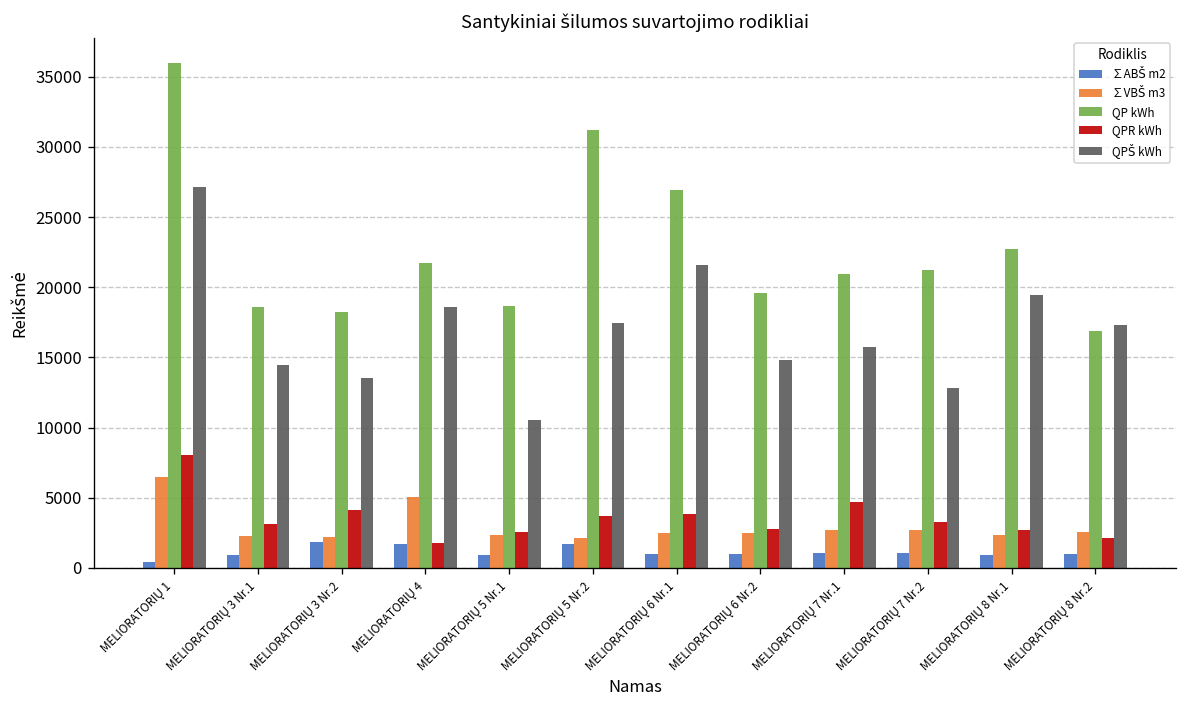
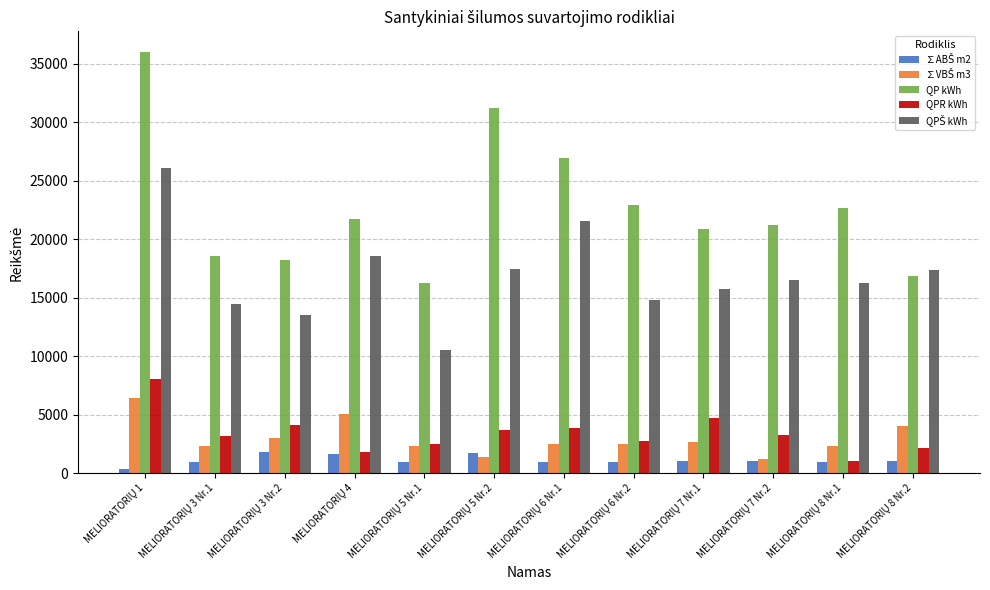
QPŠ kWh, MELIORATORIŲ 1: 27100 -> 26100
∑VBŠ m3, MELIORATORIŲ 3 Nr.2: 2200 -> 3000
QP kWh, MELIORATORIŲ 5 Nr.1: 18700 -> 16300
∑VBŠ m3, MELIORATORIŲ 5 Nr.2: 2200 -> 1400
QP kWh, MELIORATORIŲ 6 Nr.2: 19600 -> 22900
∑VBŠ m3, MELIORATORIŲ 7 Nr.2: 2700 -> 1200
QPŠ kWh, MELIORATORIŲ 7 Nr.2: 12800 -> 16500
QPR kWh, MELIORATORIŲ 8 Nr.1: 2700 -> 1000
QPŠ kWh, MELIORATORIŲ 8 Nr.1: 19400 -> 16300
∑VBŠ m3, MELIORATORIŲ 8 Nr.2: 2600 -> 4000
